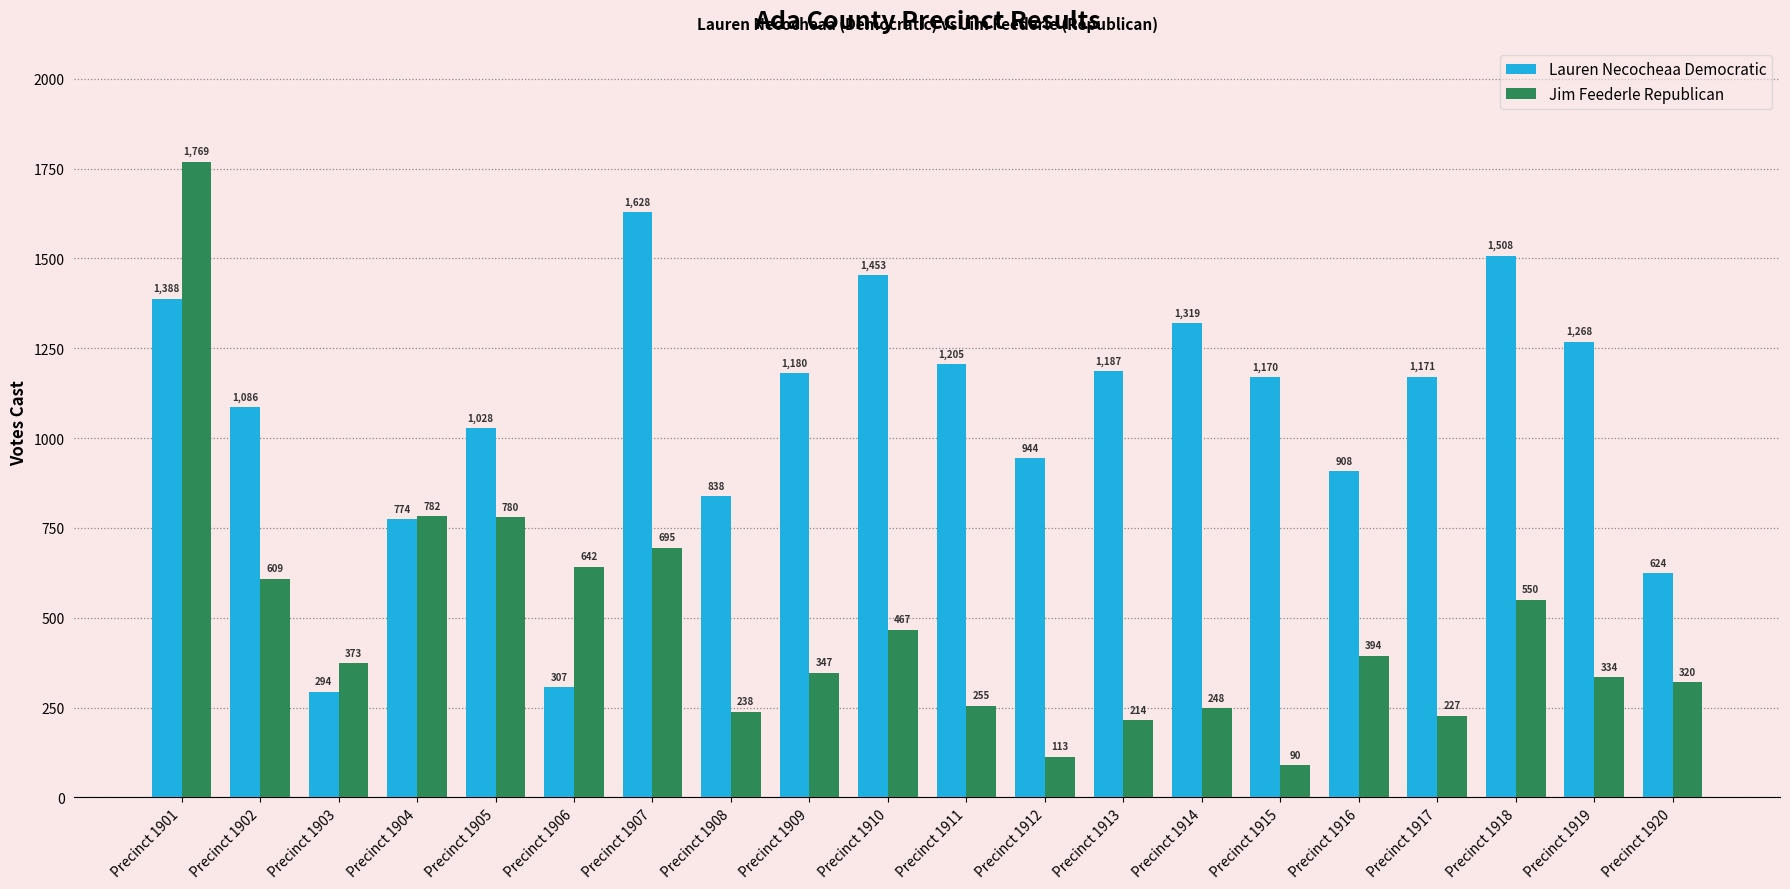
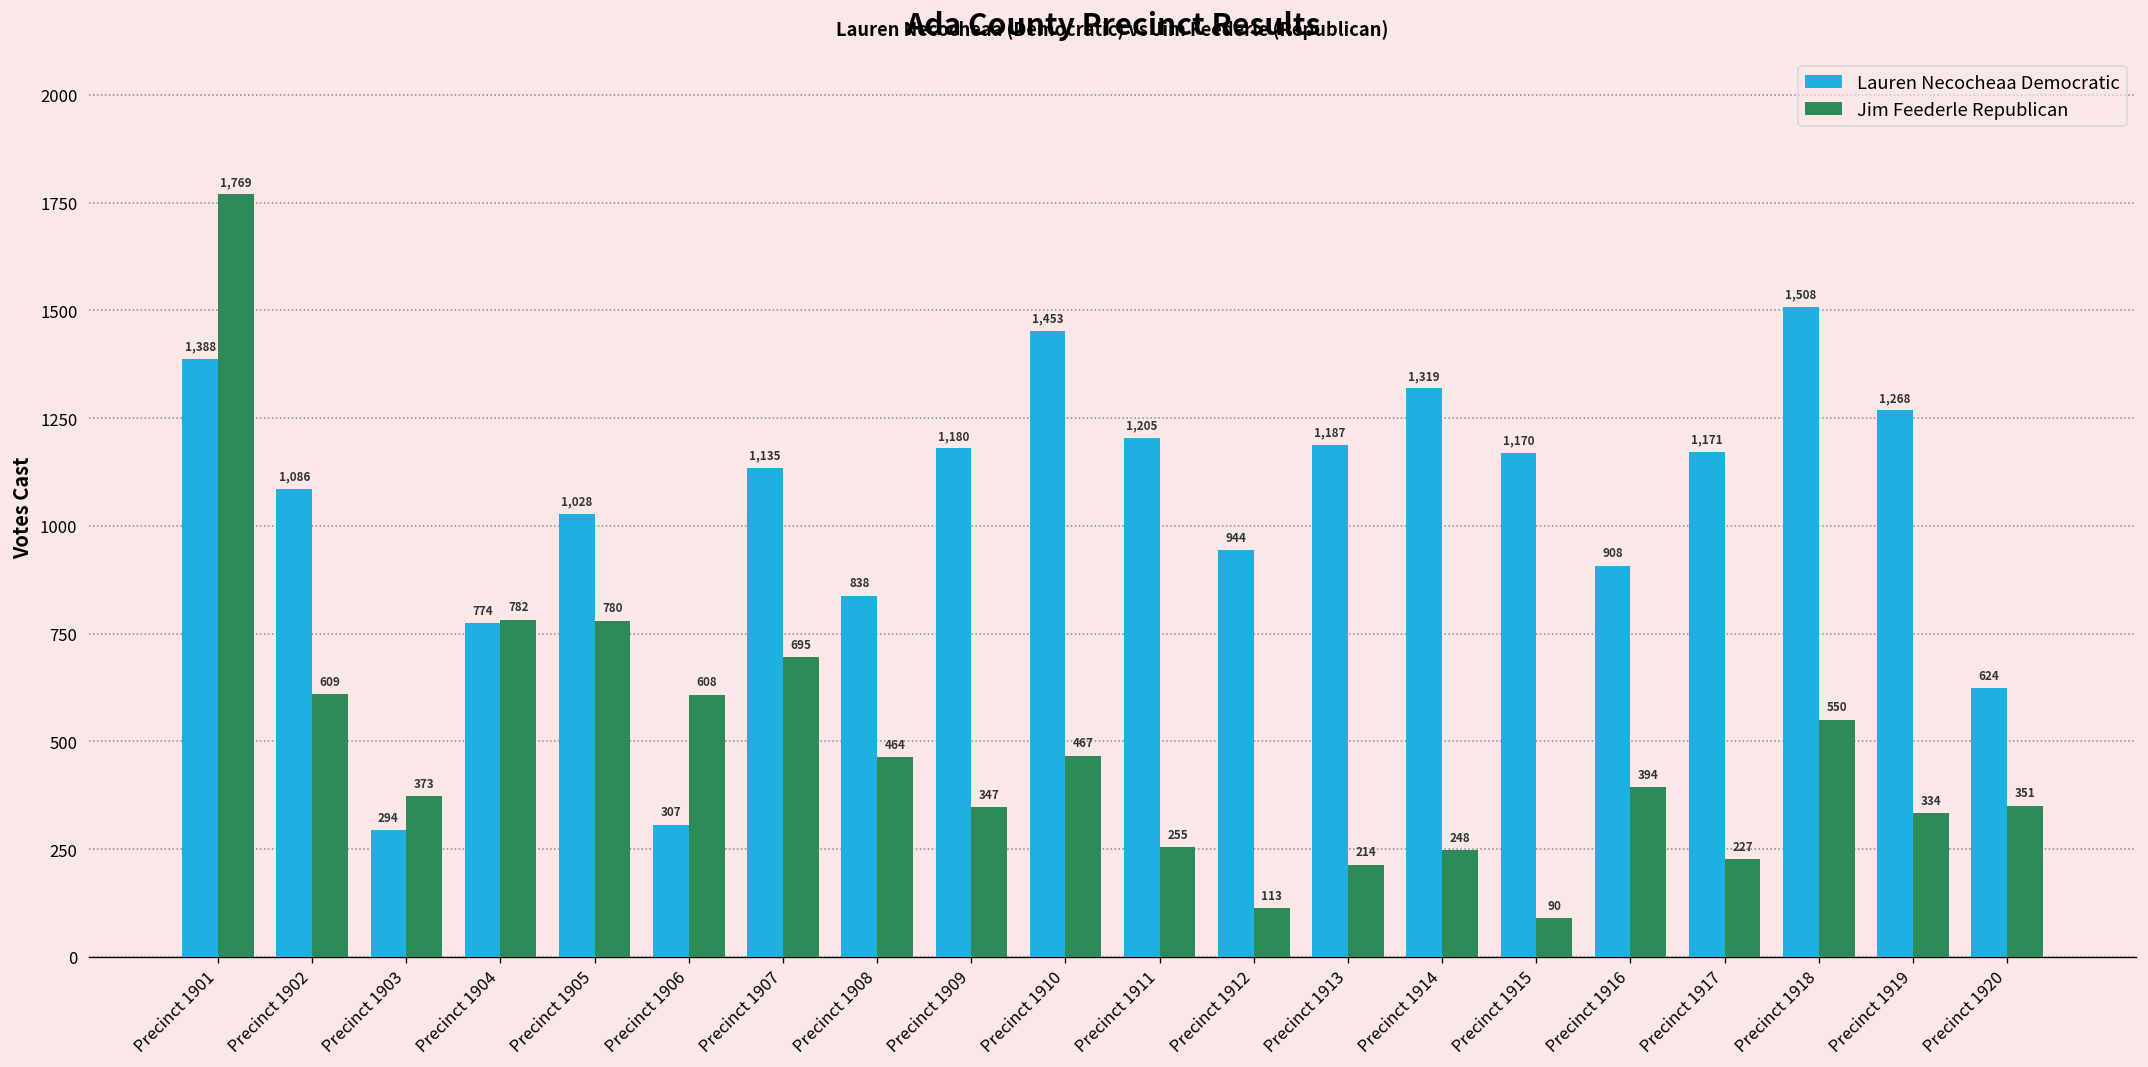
Jim Feederle Republican, Precinct 1906: 642 -> 608
Lauren Necocheaa Democratic, Precinct 1907: 1,628 -> 1,135
Jim Feederle Republican, Precinct 1908: 238 -> 464
Jim Feederle Republican, Precinct 1920: 320 -> 351
